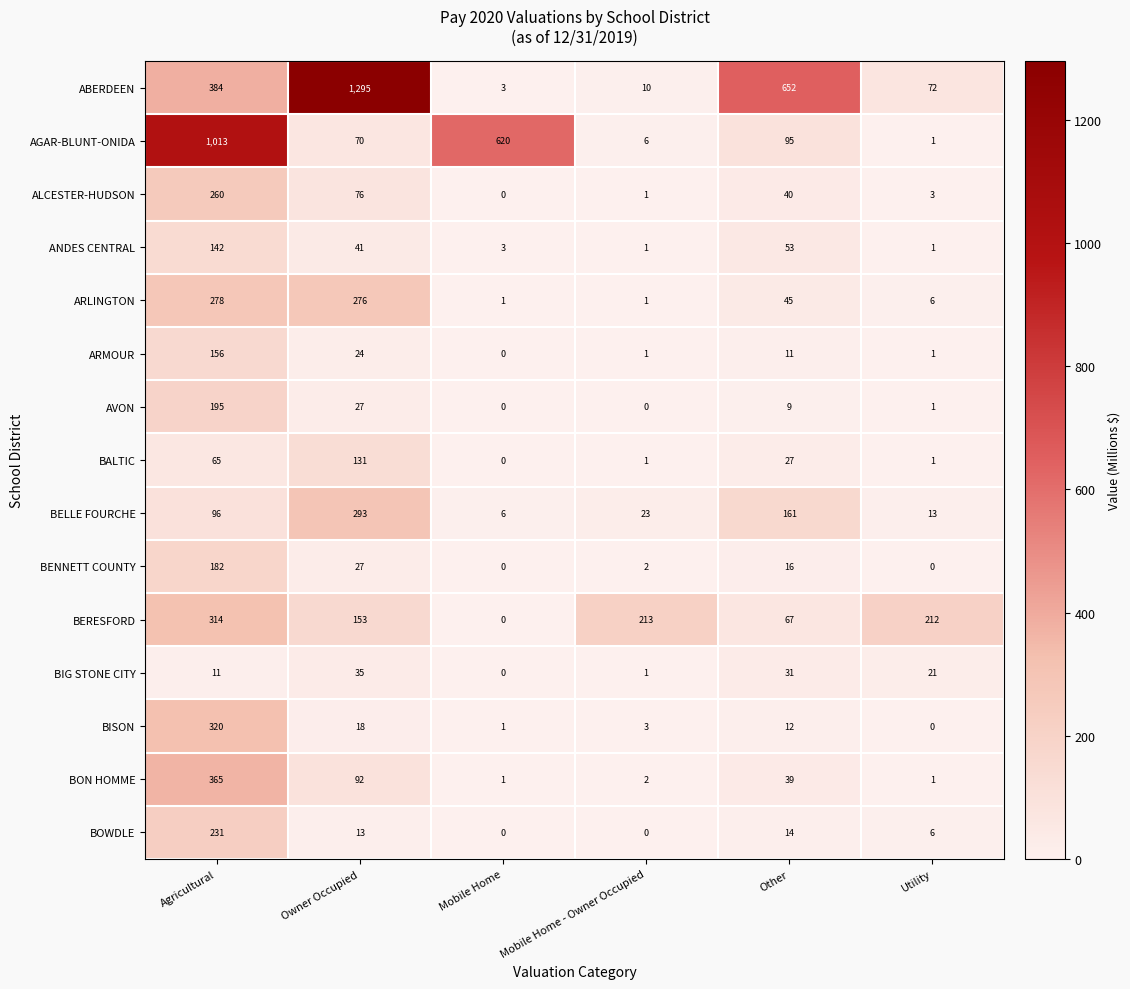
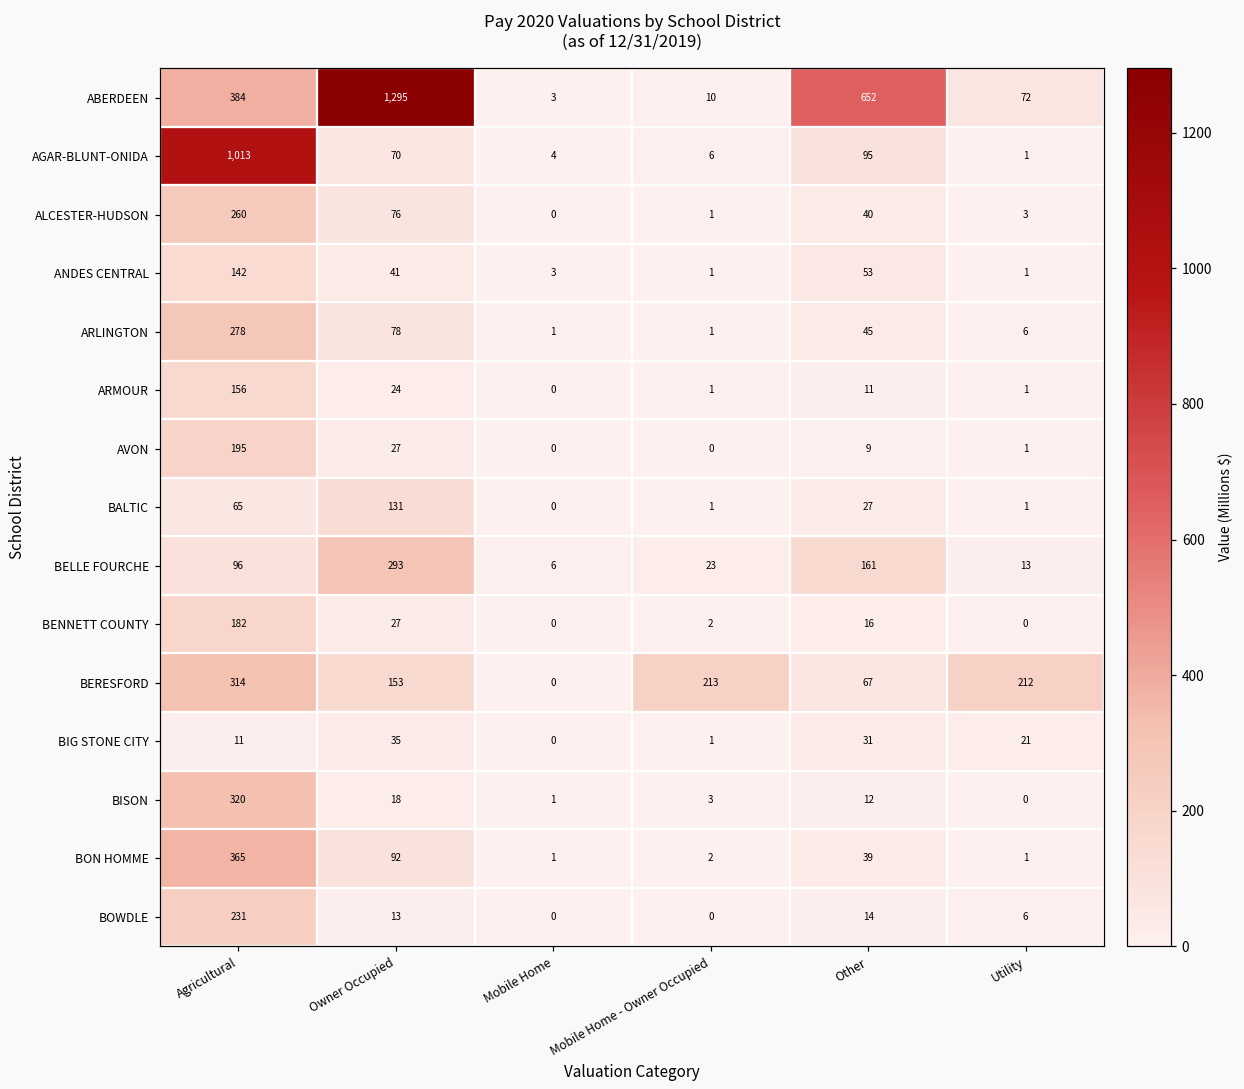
AGAR-BLUNT-ONIDA, Mobile Home: 620 -> 4
ARLINGTON, Owner Occupied: 276 -> 78
